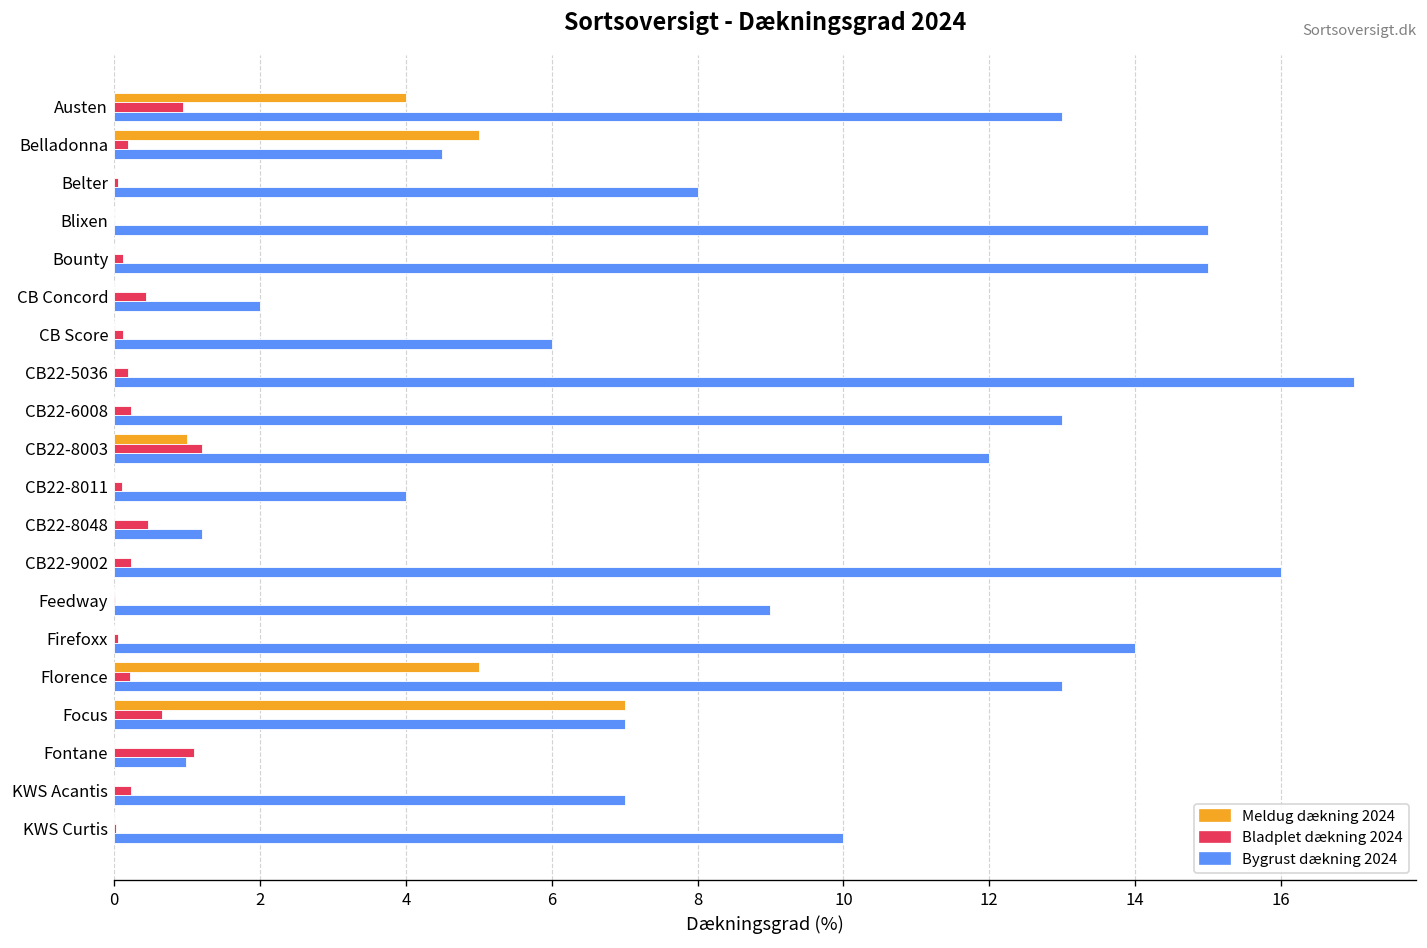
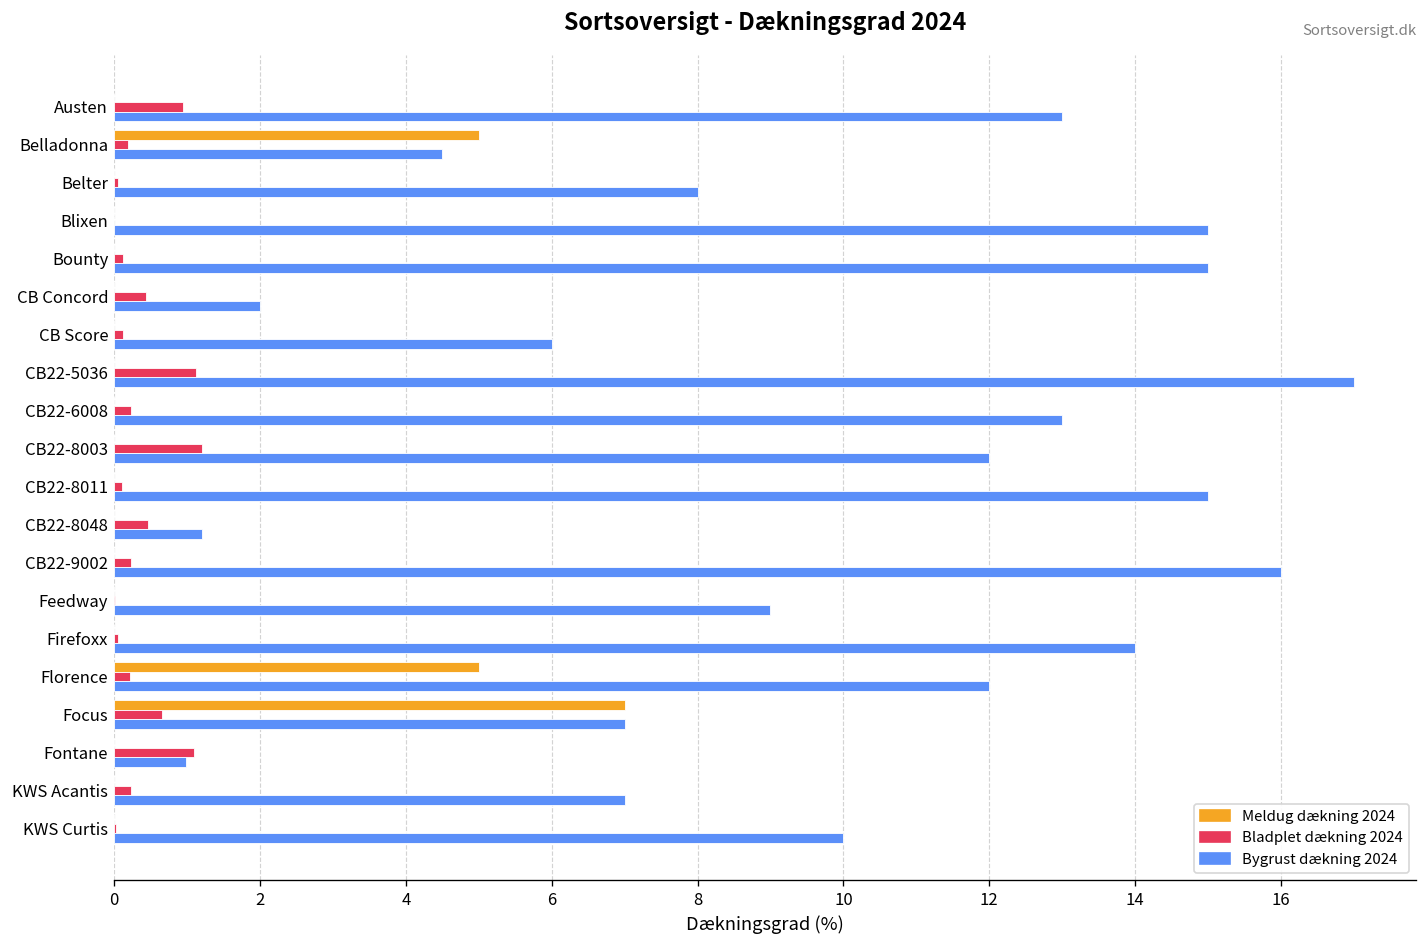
Meldug dækning 2024, Austen: 4 -> 0
Bladplet dækning 2024, CB22-5036: 0.2 -> 1.1
Meldug dækning 2024, CB22-8003: 1 -> 0
Bygrust dækning 2024, CB22-8011: 4 -> 15
Bygrust dækning 2024, Florence: 13 -> 12
